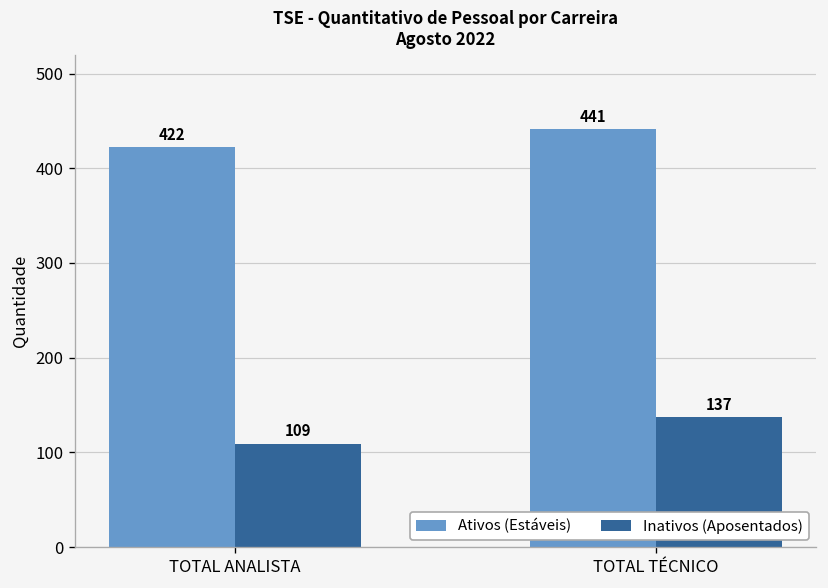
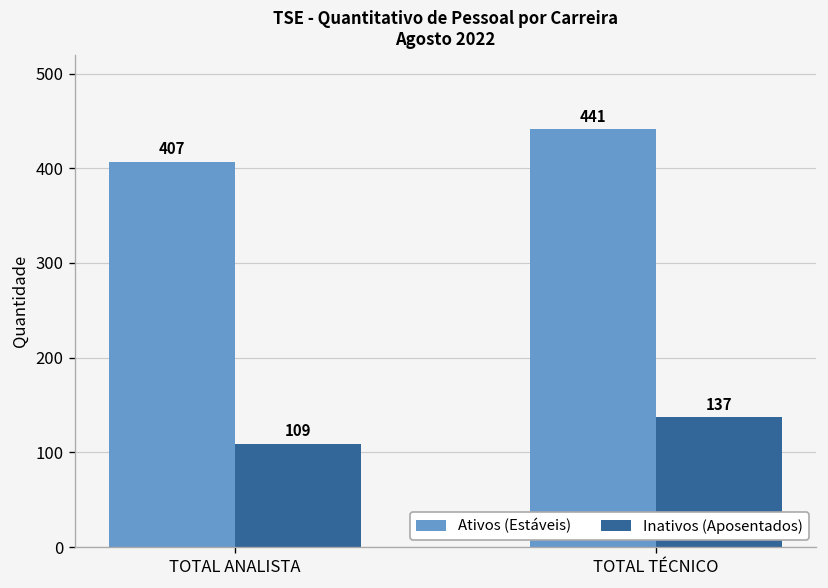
Ativos (Estáveis), TOTAL ANALISTA: 422 -> 407
